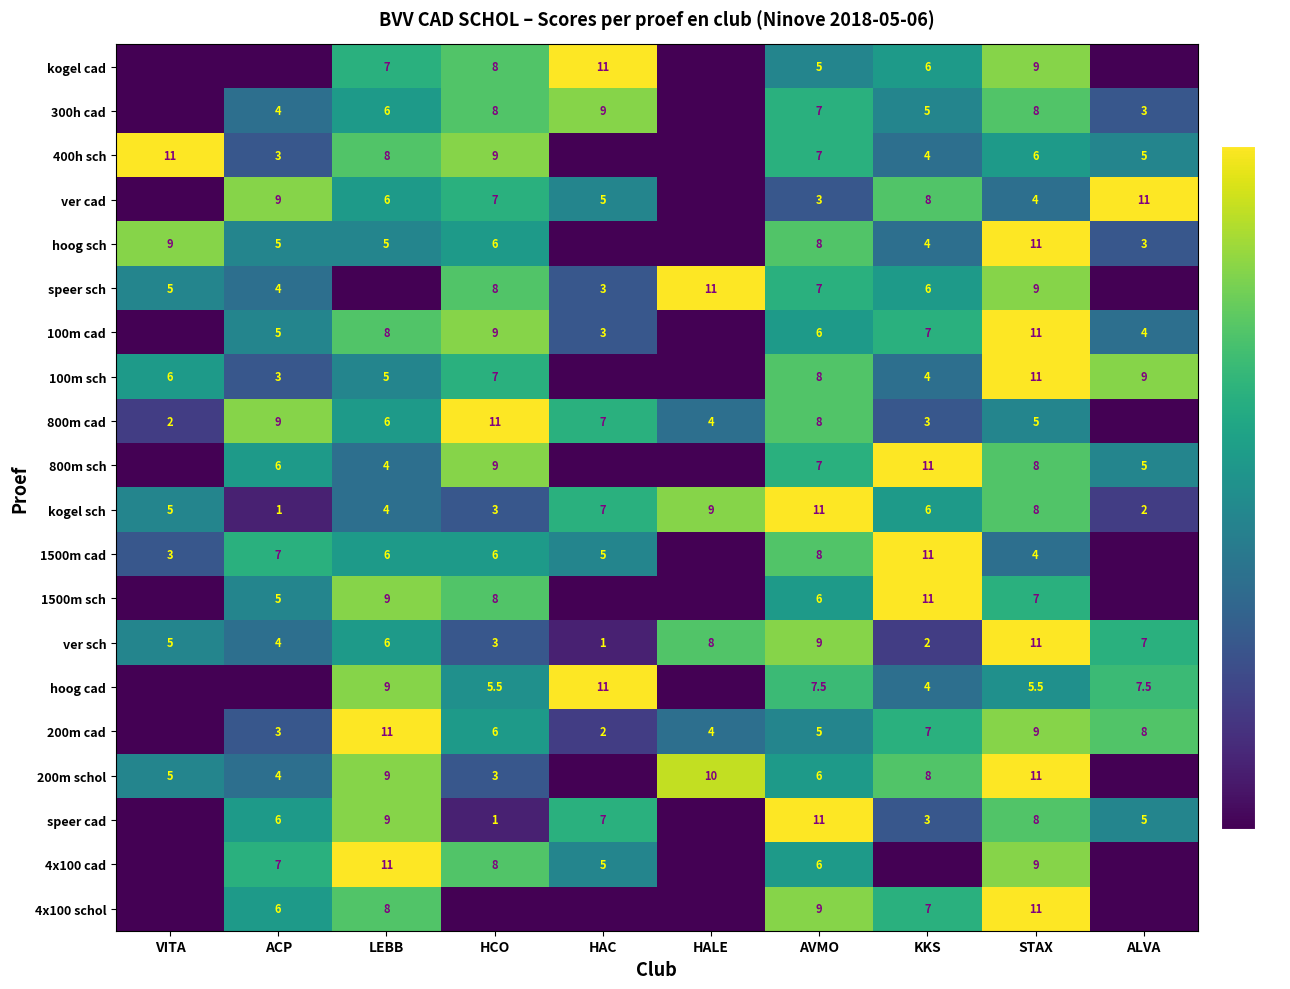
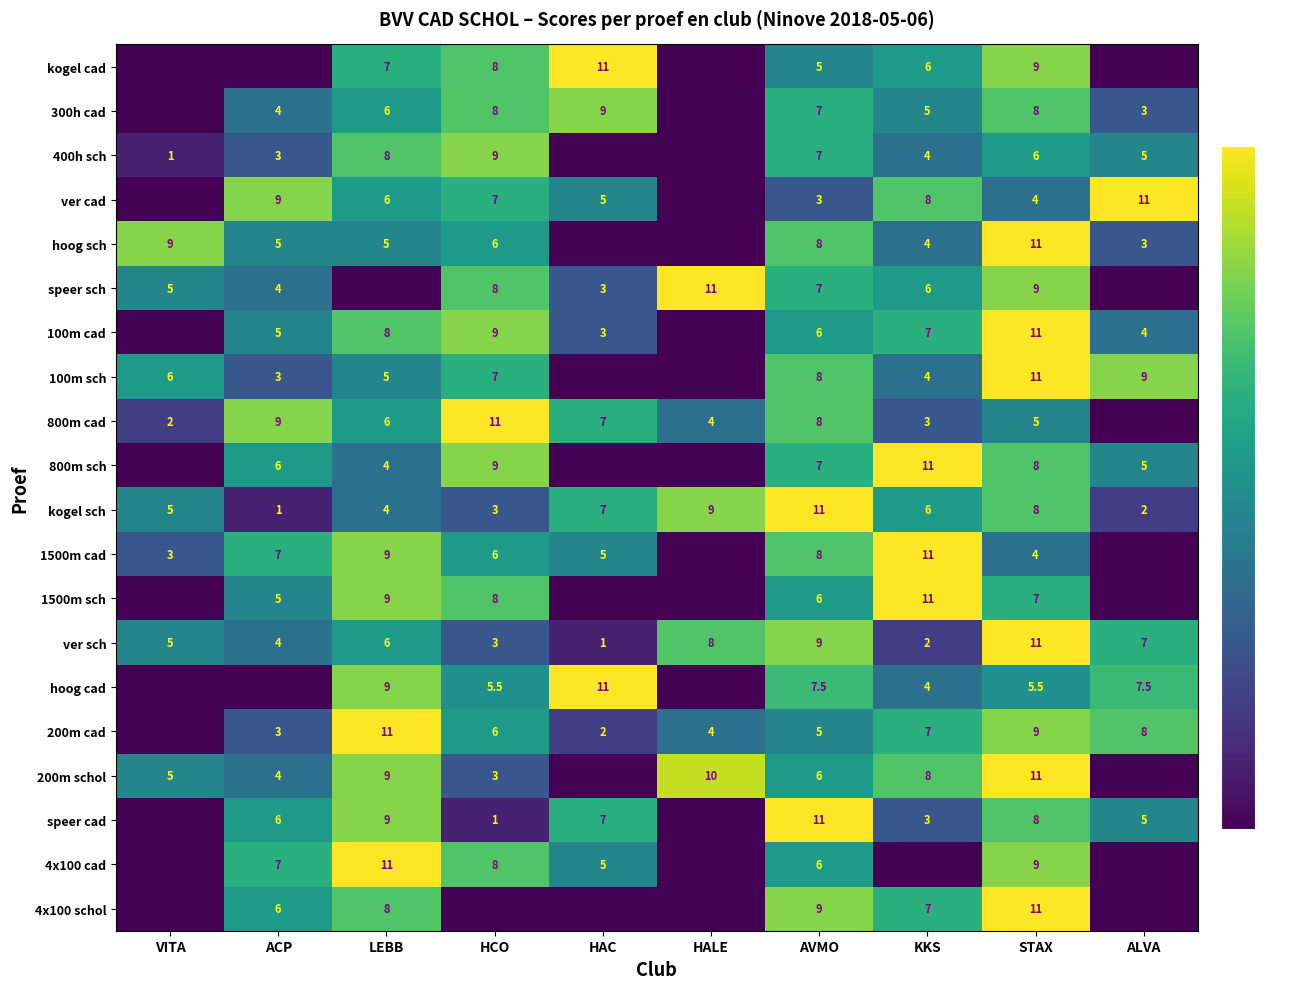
400h sch, VITA: 11 -> 1
1500m cad, LEBB: 6 -> 9
